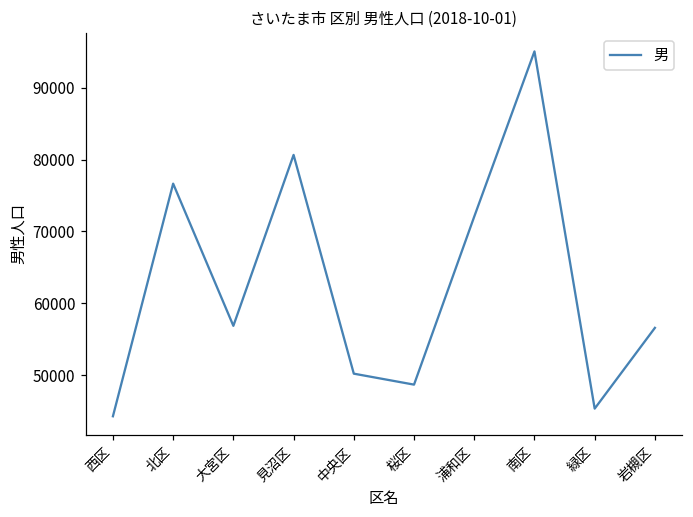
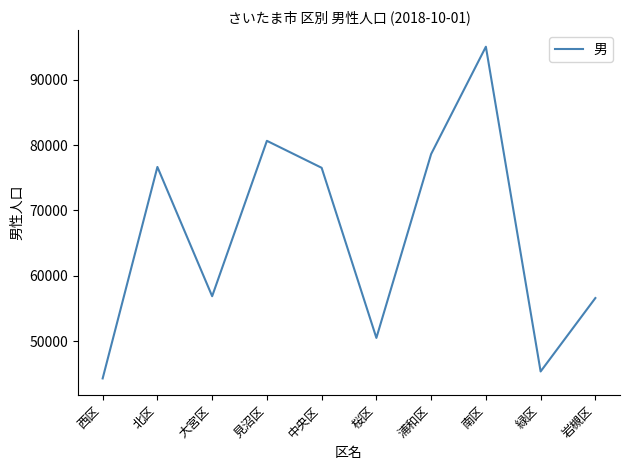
中央区: 50000 -> 77000
桜区: 49000 -> 50000
浦和区: 72000 -> 79000
